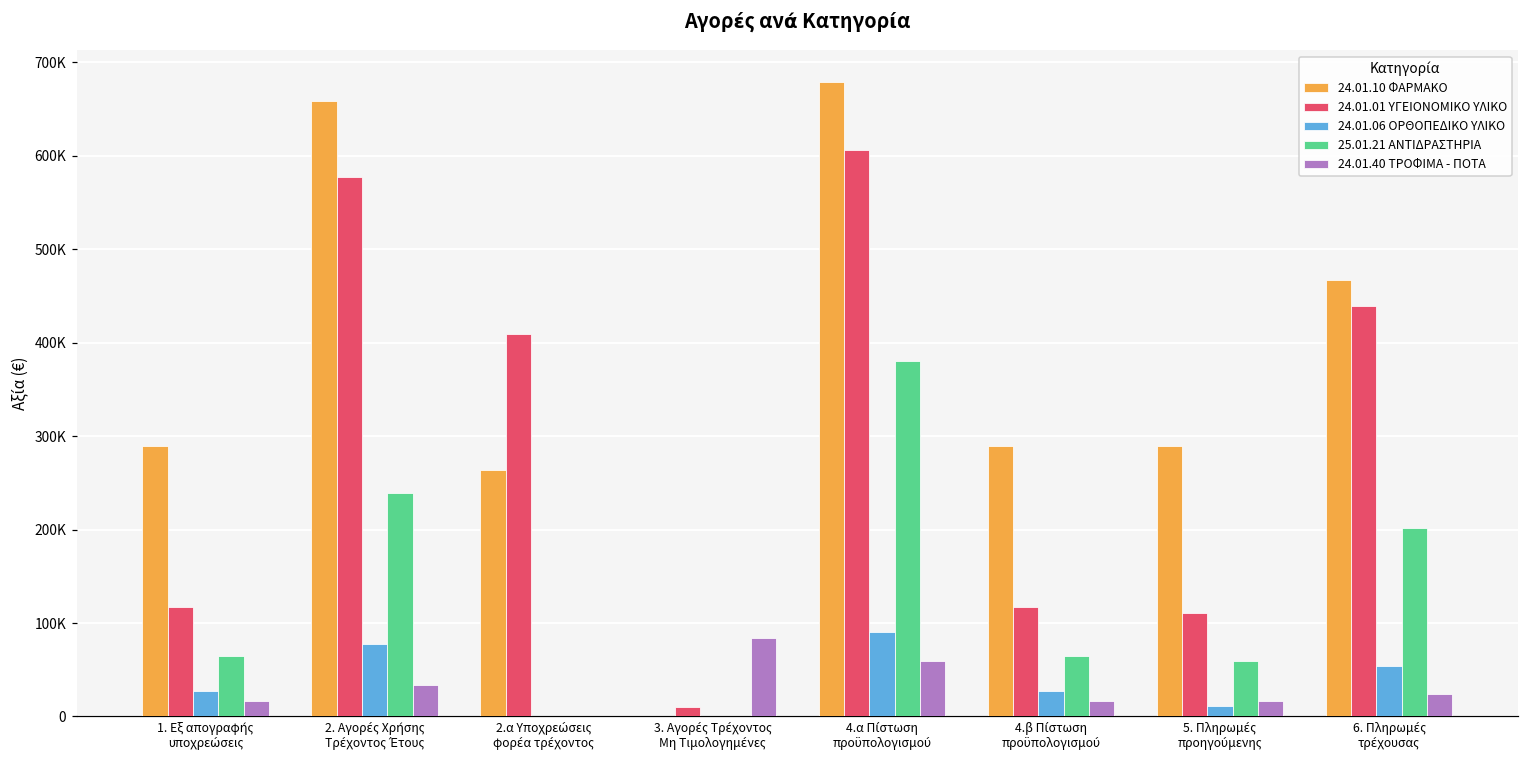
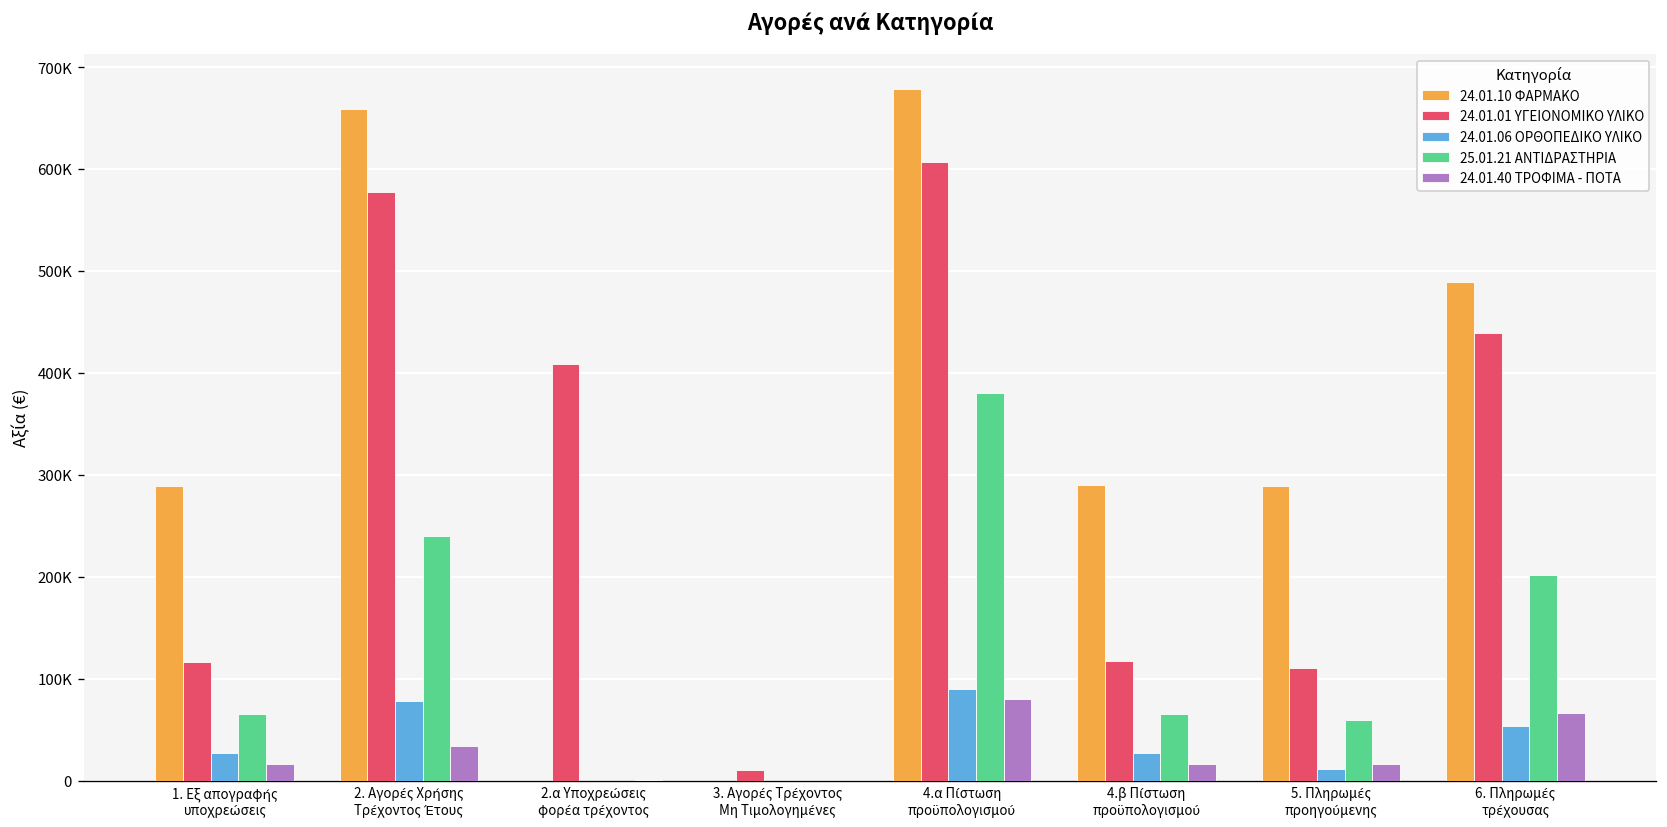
24.01.10 ΦΑΡΜΑΚΟ, 2.α Υποχρεώσεις φορέα τρέχοντος: 260000 -> 0
24.01.40 ΤΡΟΦΙΜΑ - ΠΟΤΑ, 3. Αγορές Τρέχοντος Μη Τιμολογημένες: 80000 -> 0
24.01.40 ΤΡΟΦΙΜΑ - ΠΟΤΑ, 4.α Πίστωση προϋπολογισμού: 60000 -> 80000
24.01.10 ΦΑΡΜΑΚΟ, 6. Πληρωμές τρέχουσας: 470000 -> 490000
24.01.40 ΤΡΟΦΙΜΑ - ΠΟΤΑ, 6. Πληρωμές τρέχουσας: 20000 -> 70000
